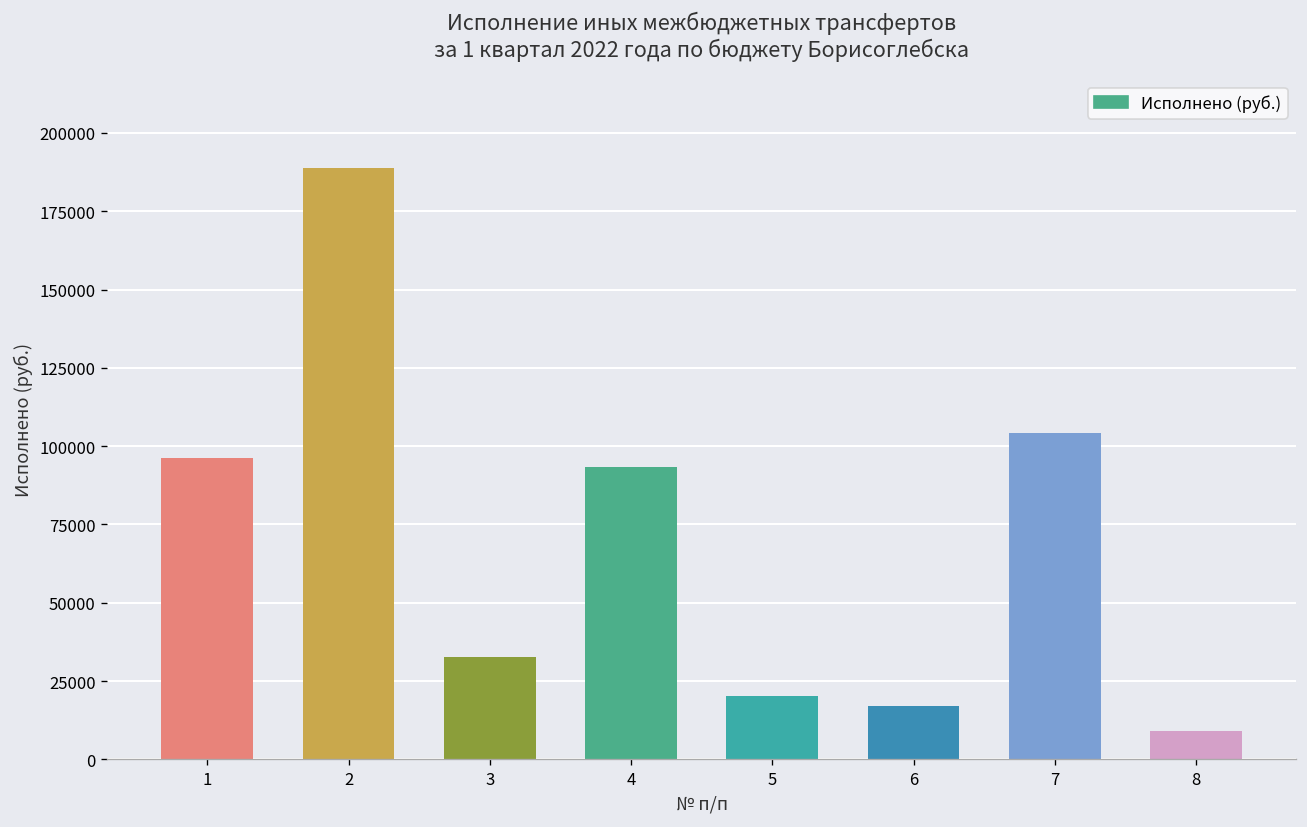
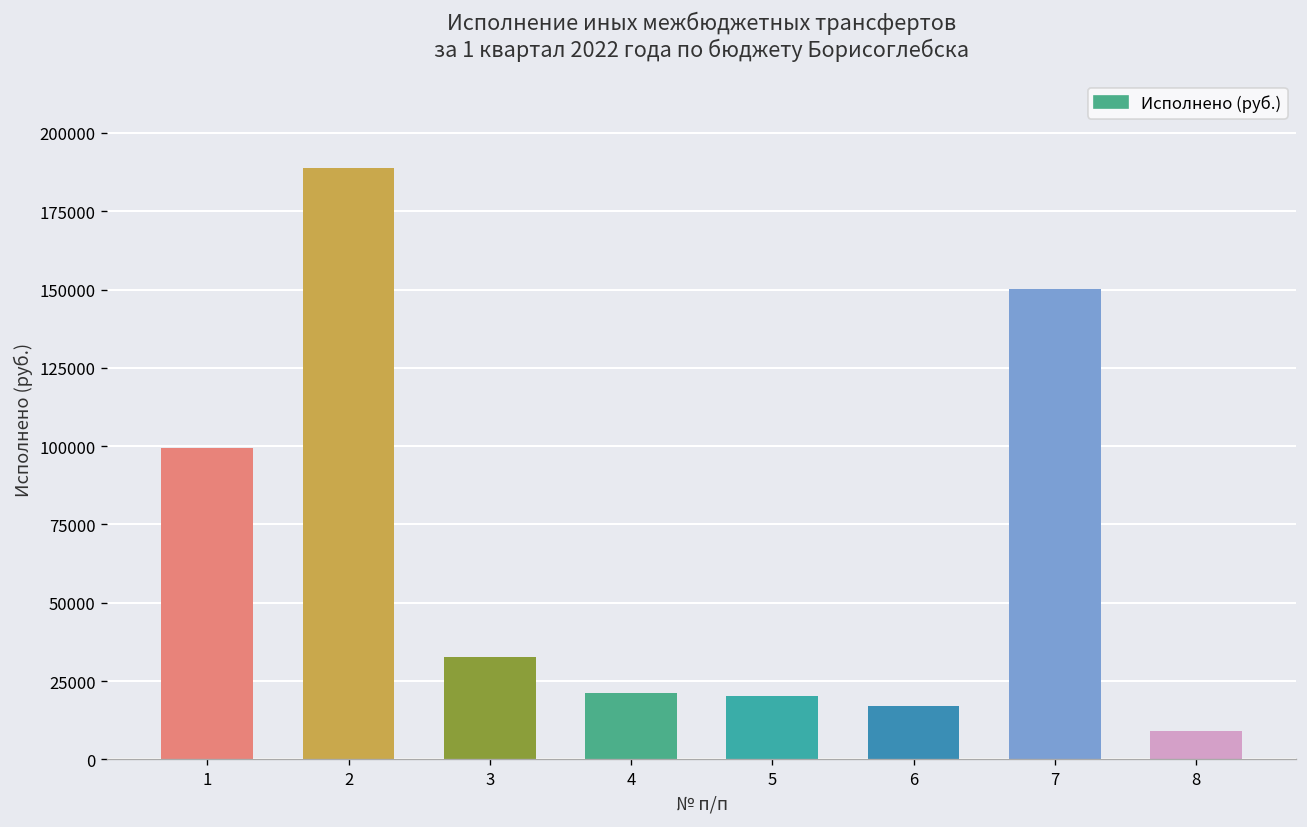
1: 96000 -> 100000
4: 93000 -> 21000
7: 104000 -> 150000
